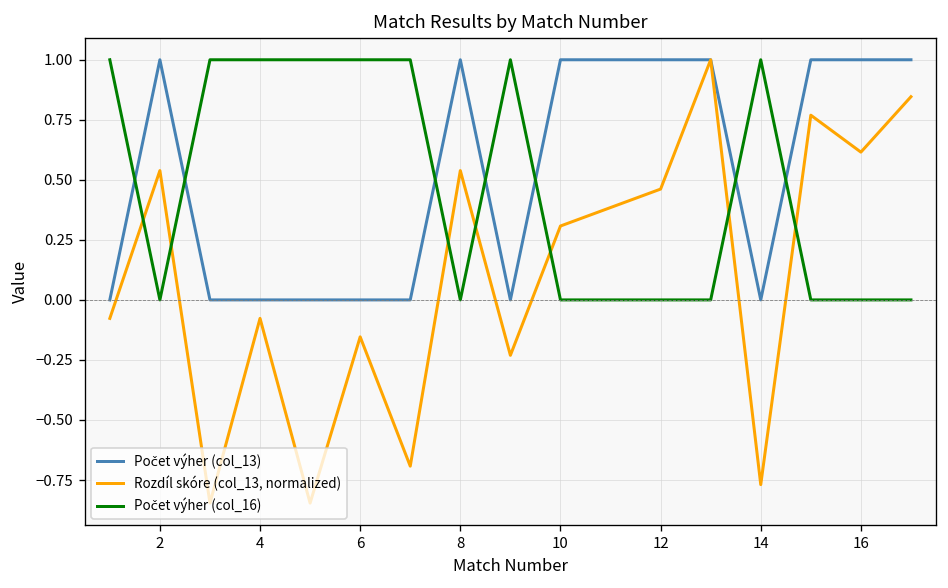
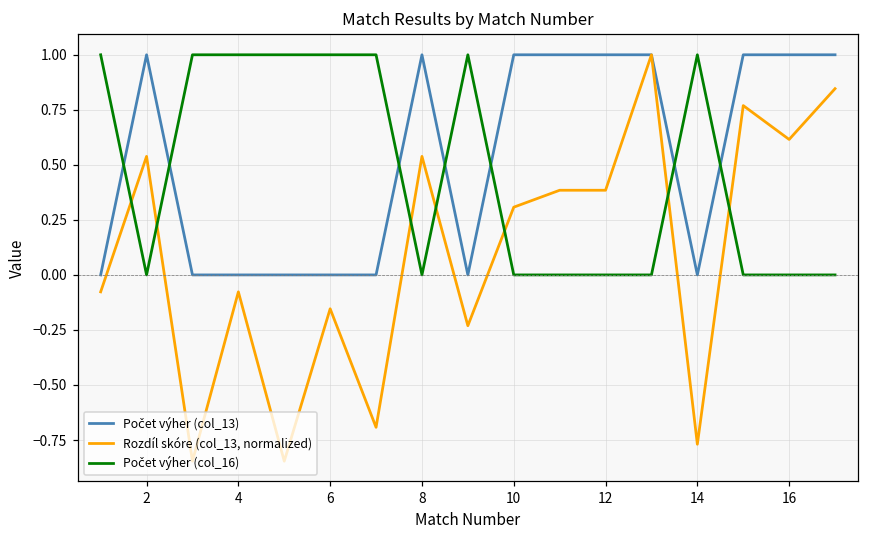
Rozdíl skóre (col_13, normalized), 12: 0.46 -> 0.38
